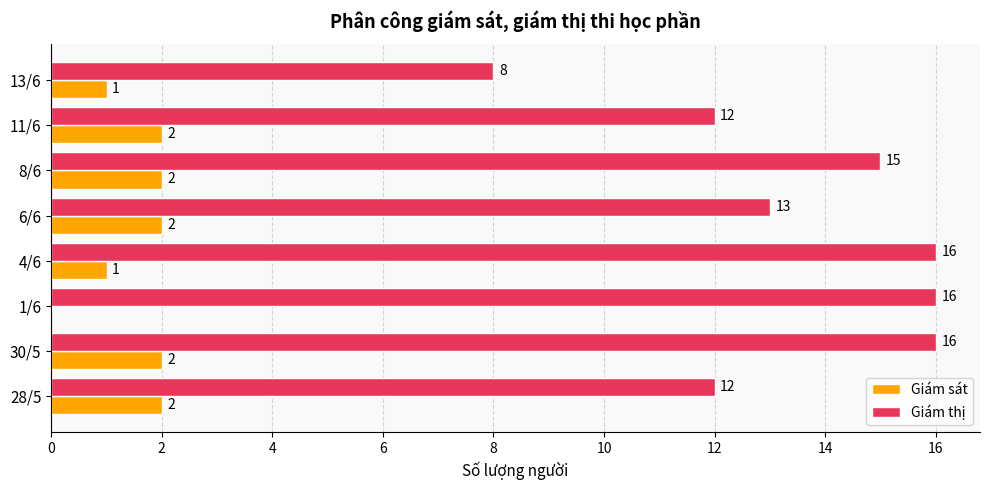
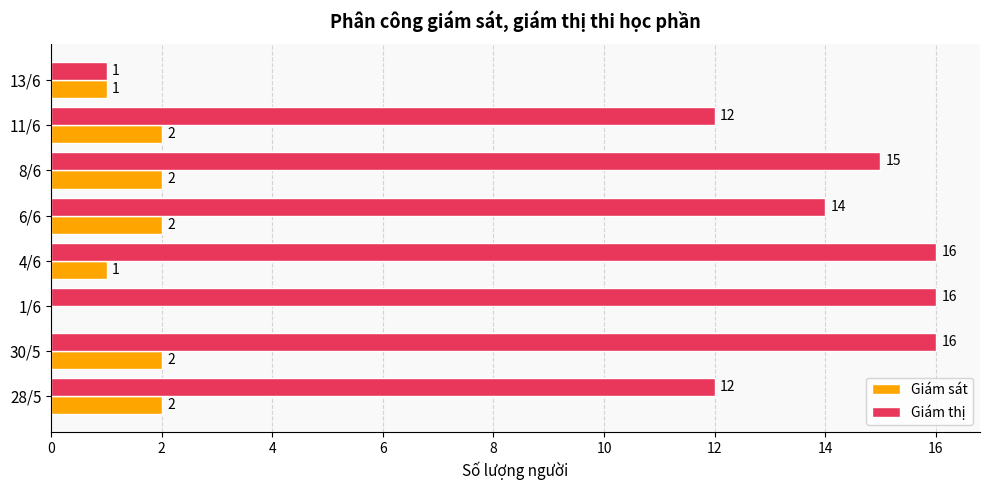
Giám thị, 13/6: 8 -> 1
Giám thị, 6/6: 13 -> 14
